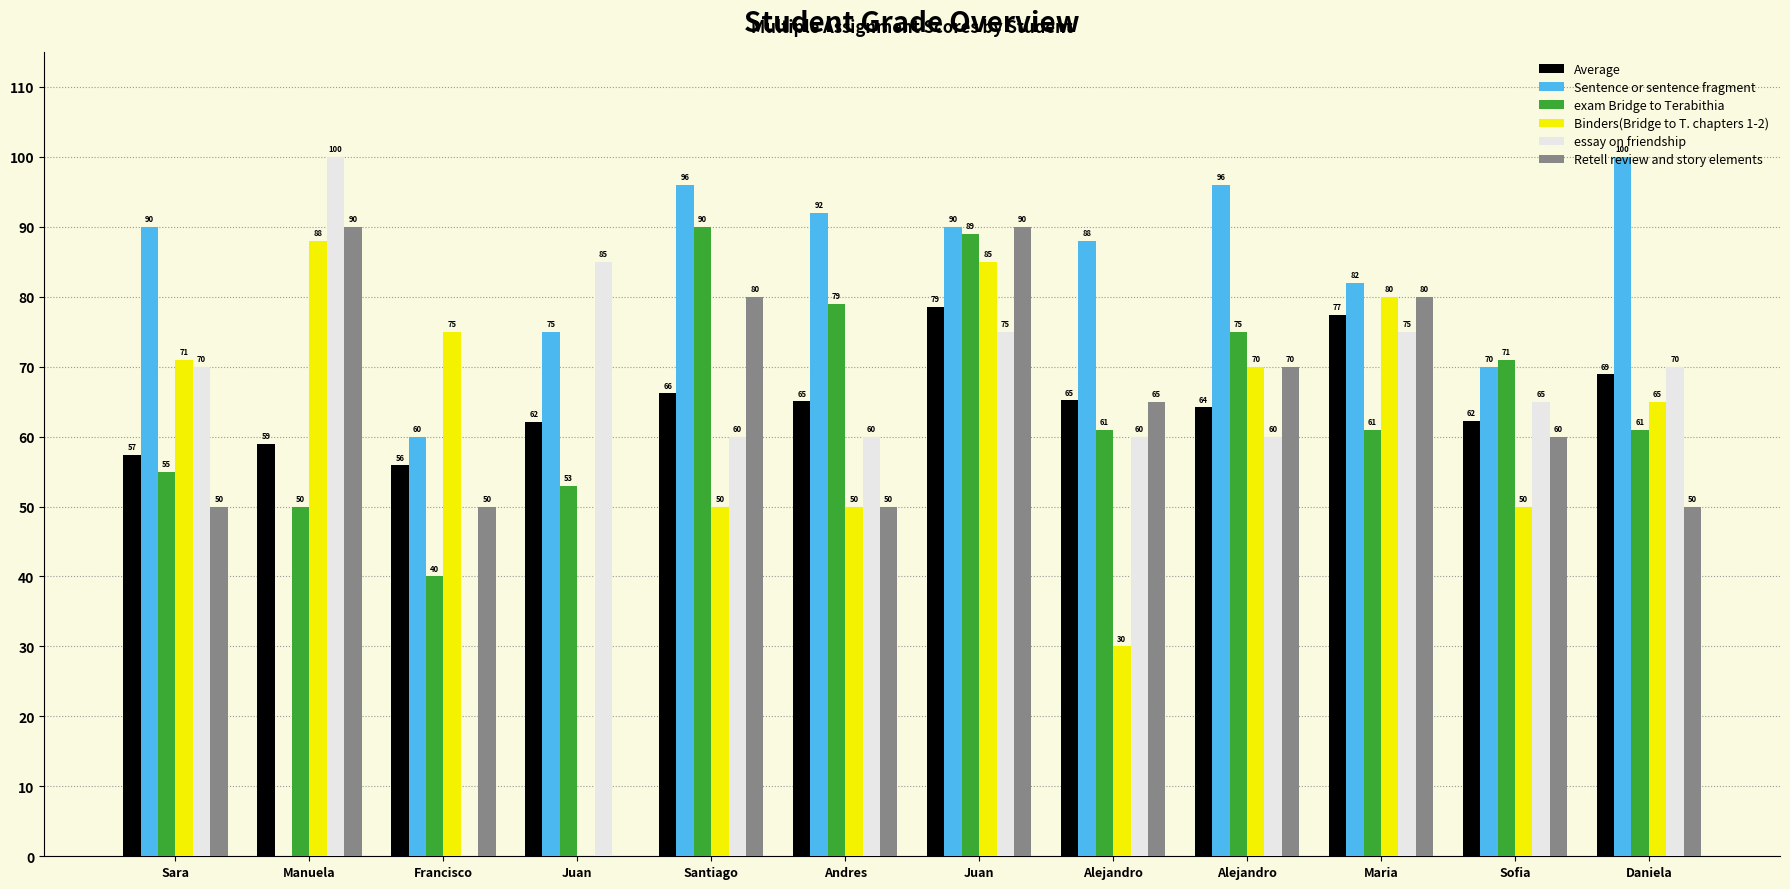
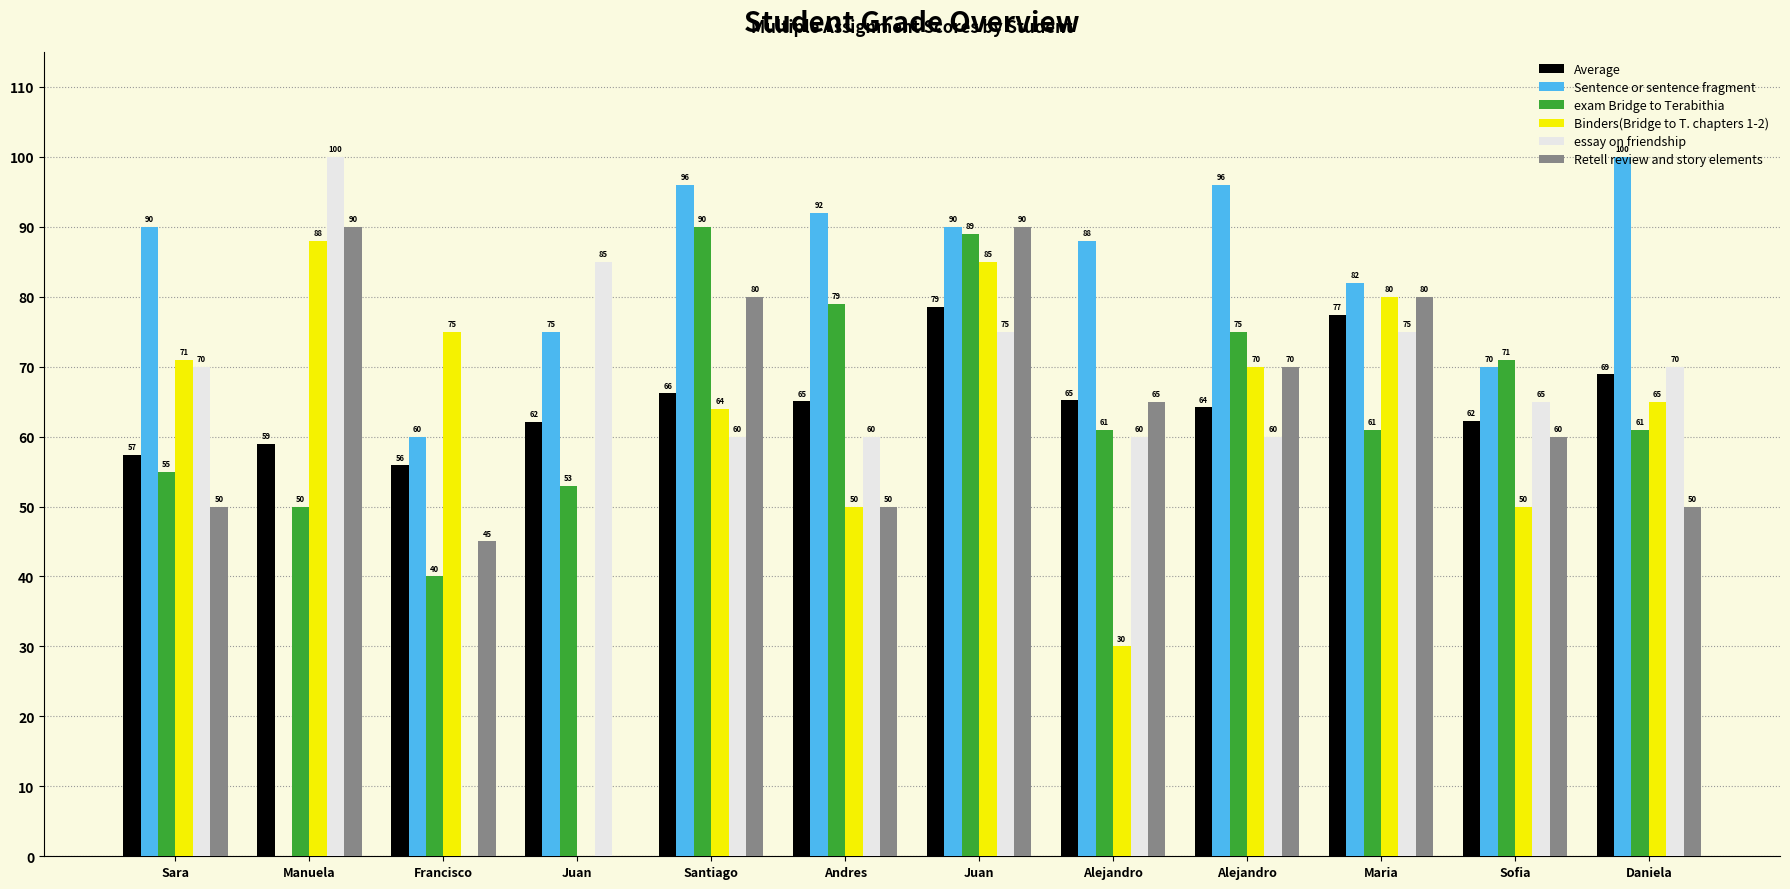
Retell review and story elements, Francisco: 50 -> 45
Binders(Bridge to T. chapters 1-2), Santiago: 50 -> 64
